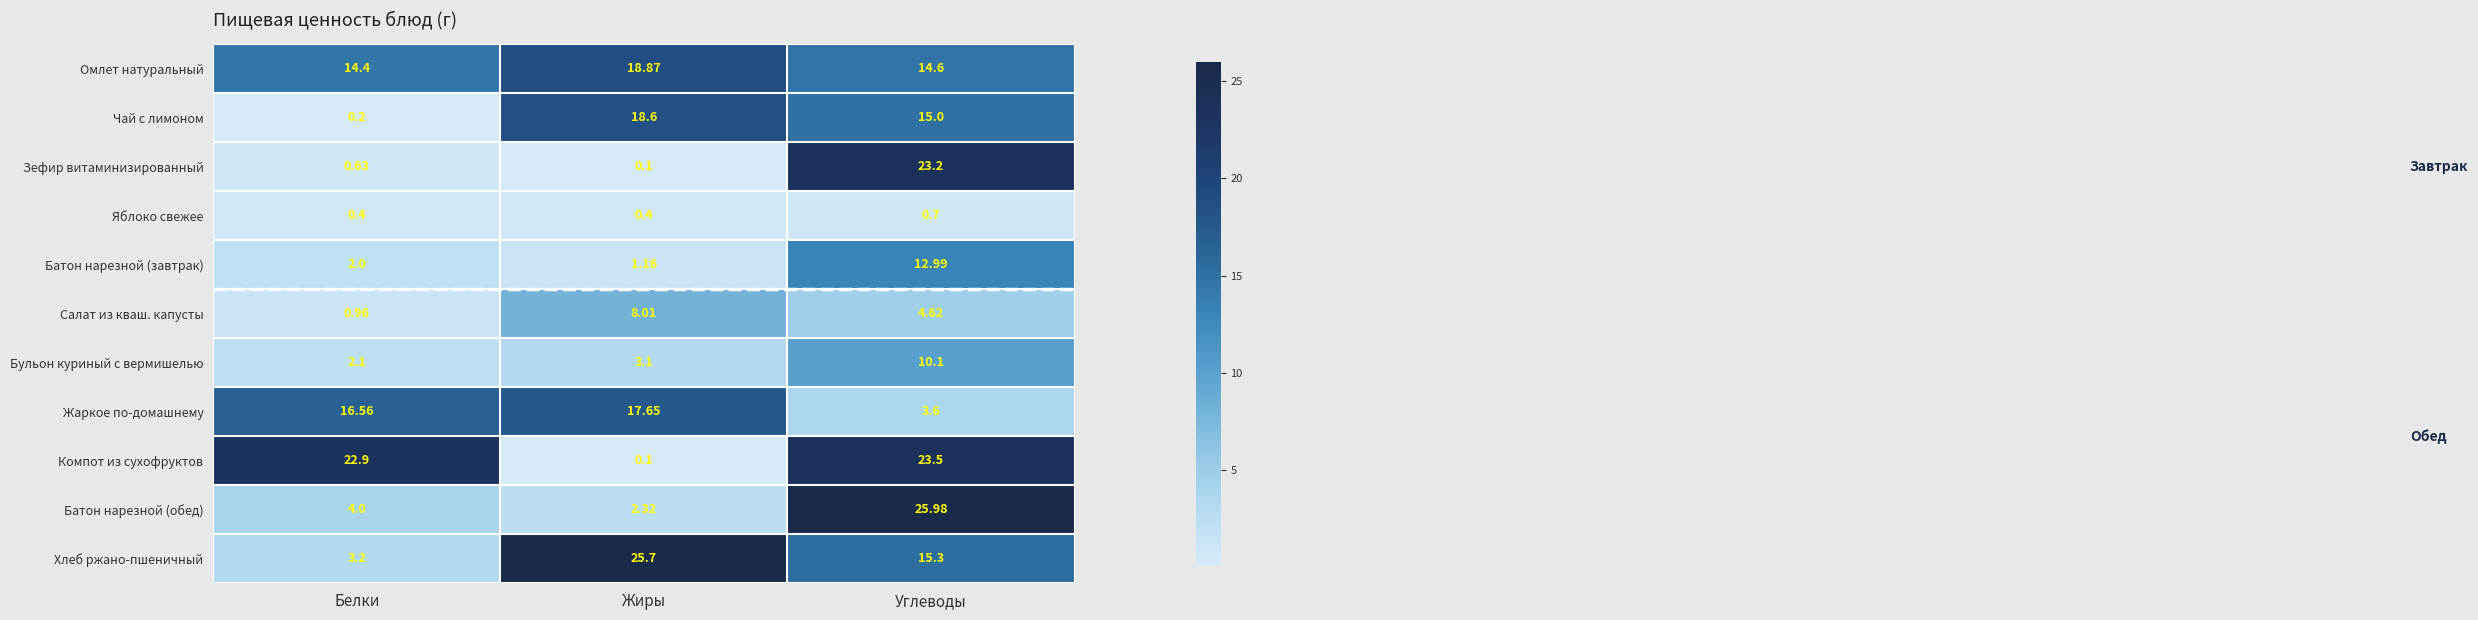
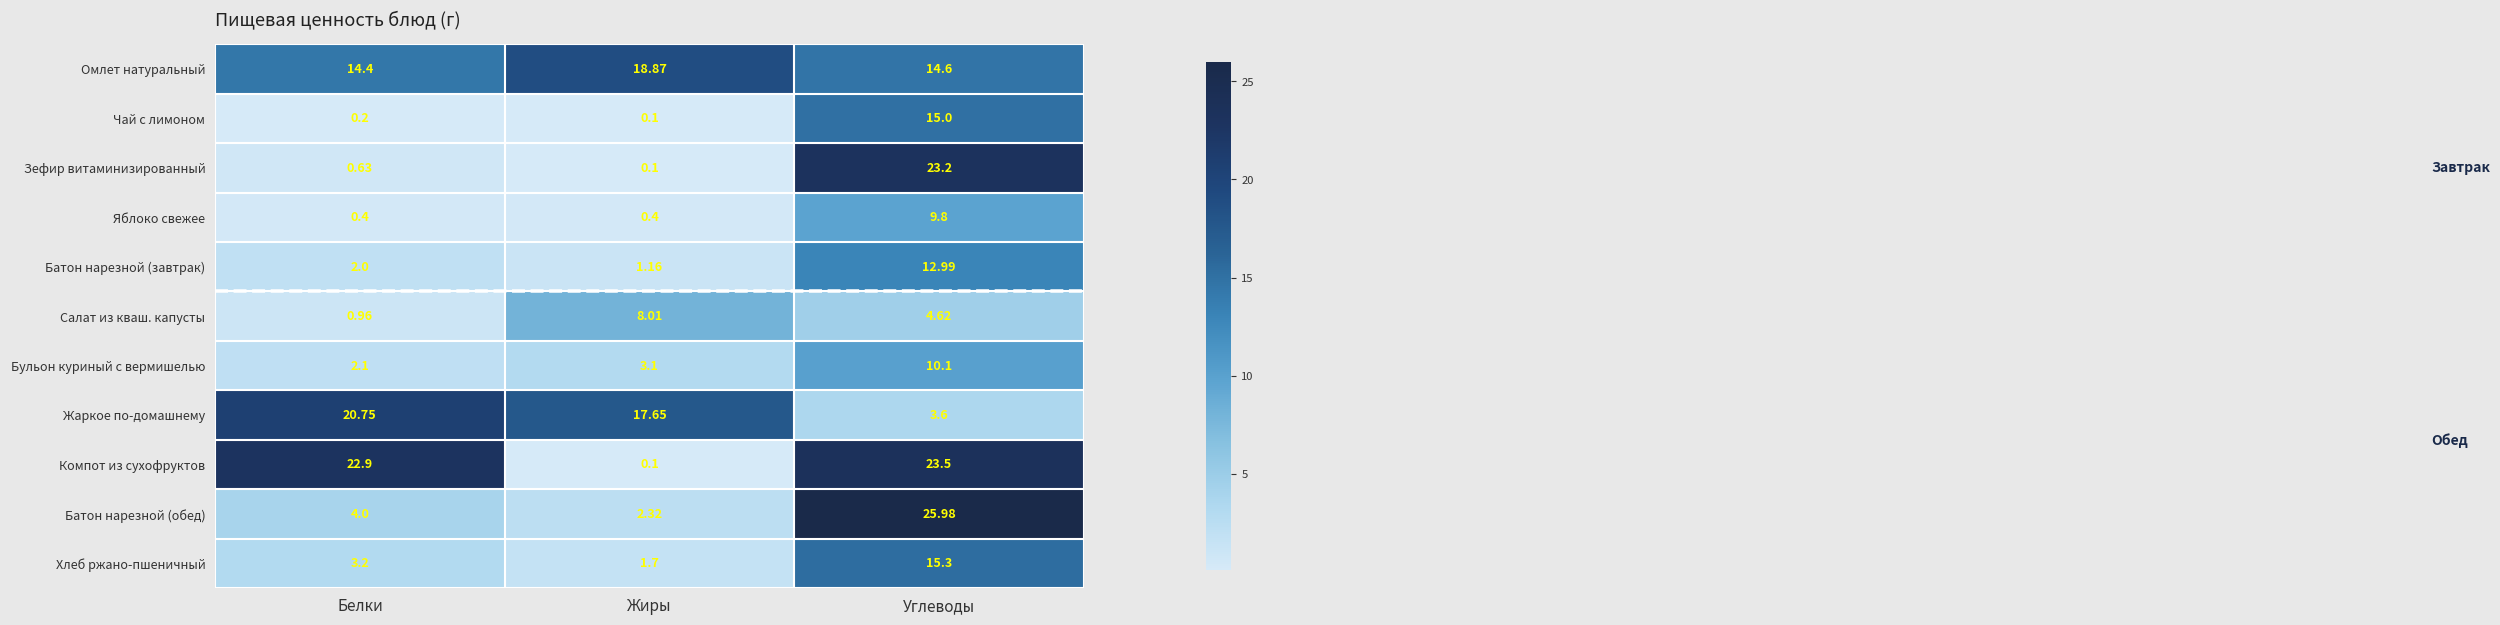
Чай с лимоном, Жиры: 18.6 -> 0.1
Яблоко свежее, Углеводы: 0.7 -> 9.8
Жаркое по-домашнему, Белки: 16.56 -> 20.75
Хлеб ржано-пшеничный, Жиры: 25.7 -> 1.7
